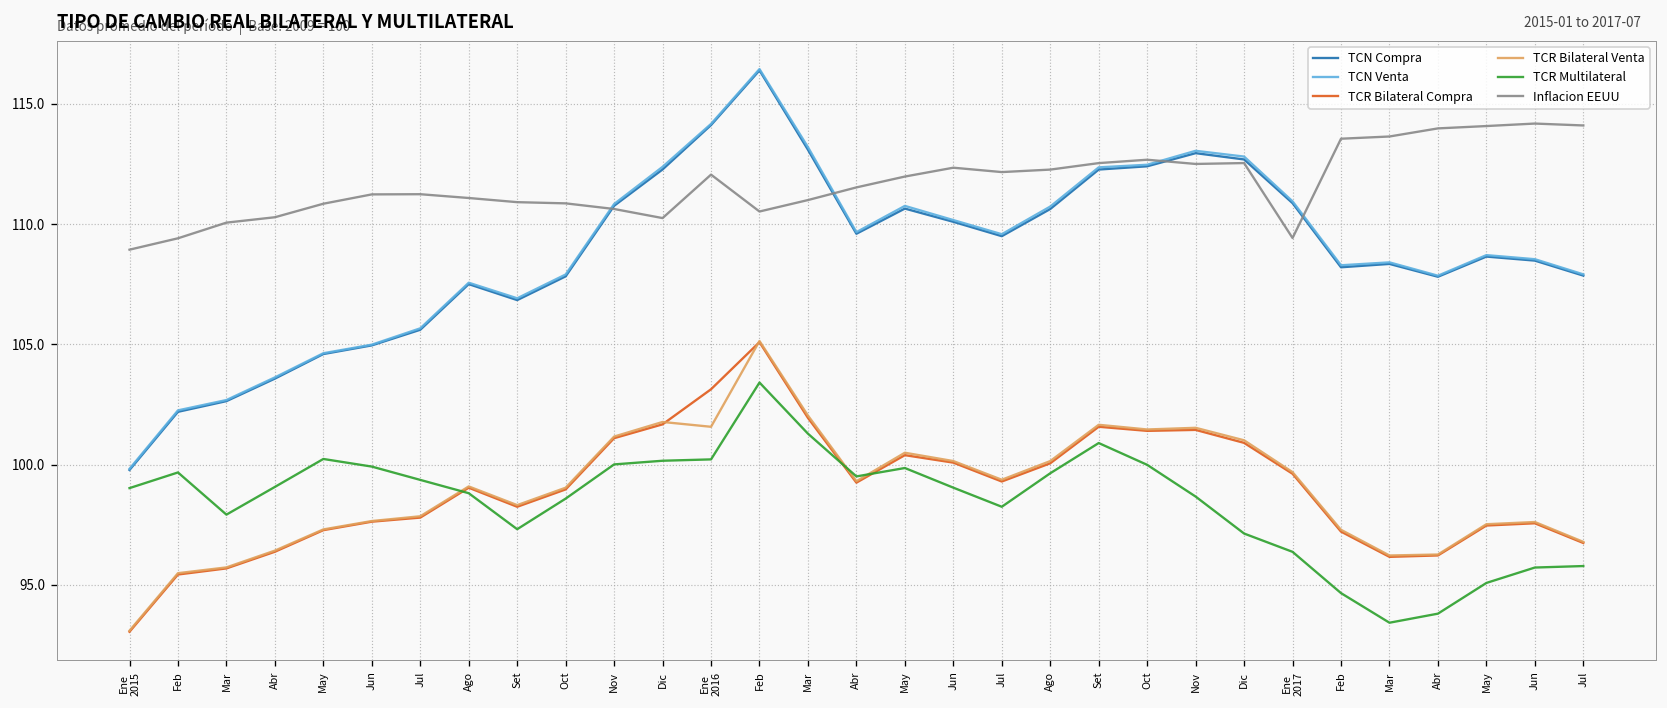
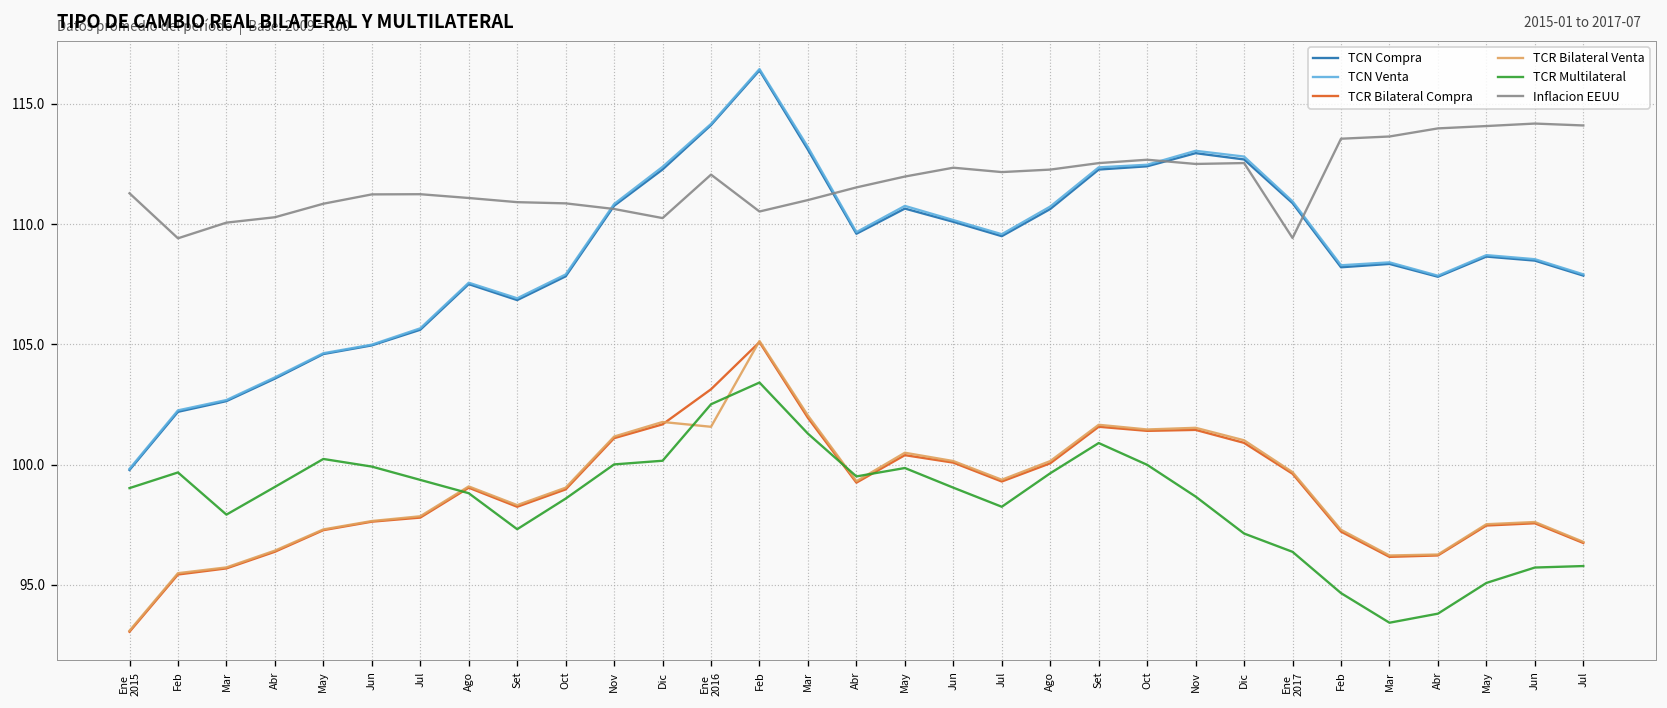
Inflacion EEUU, Ene 2015: 108.9 -> 111.3
TCR Multilateral, Ene 2016: 100.2 -> 102.5
